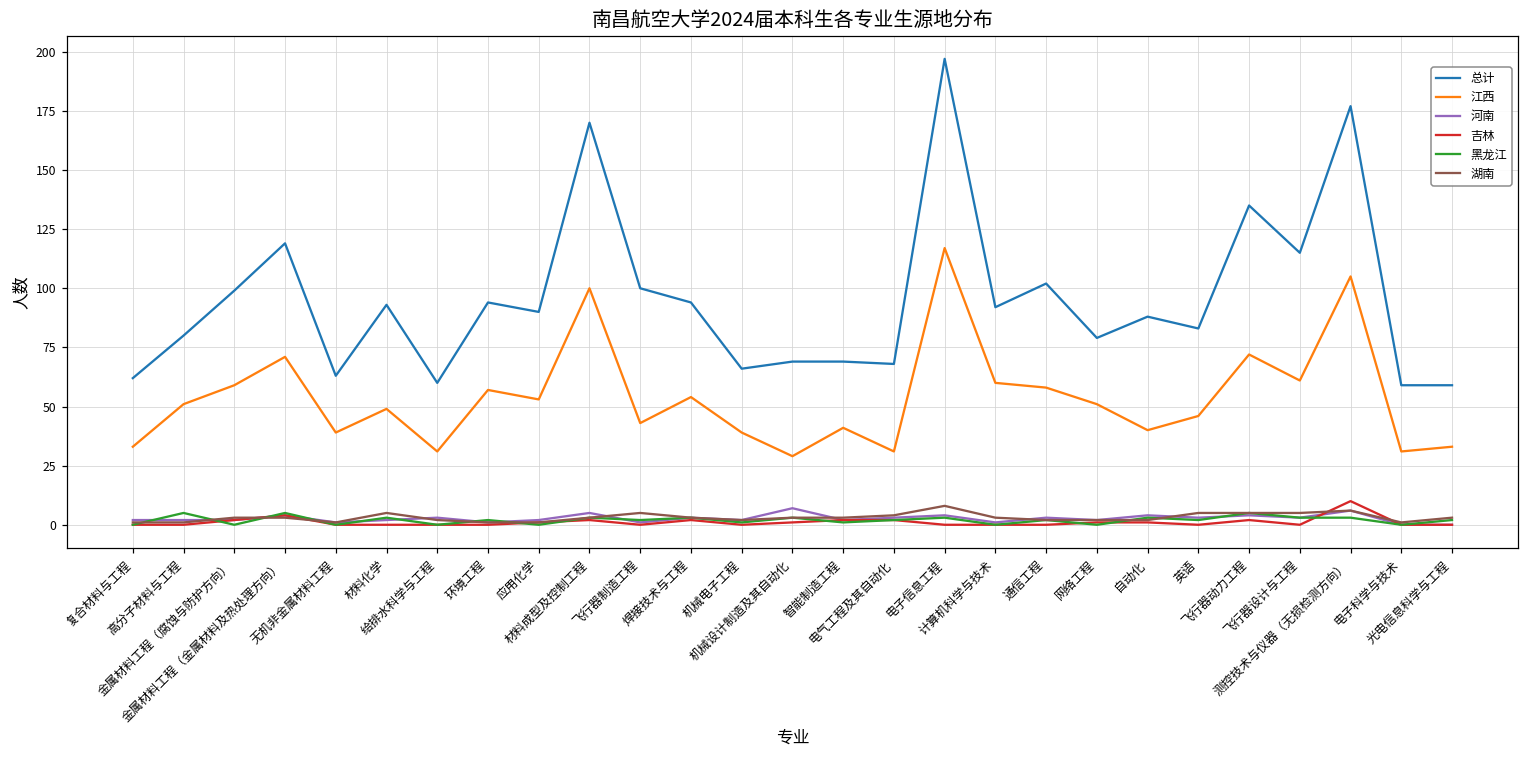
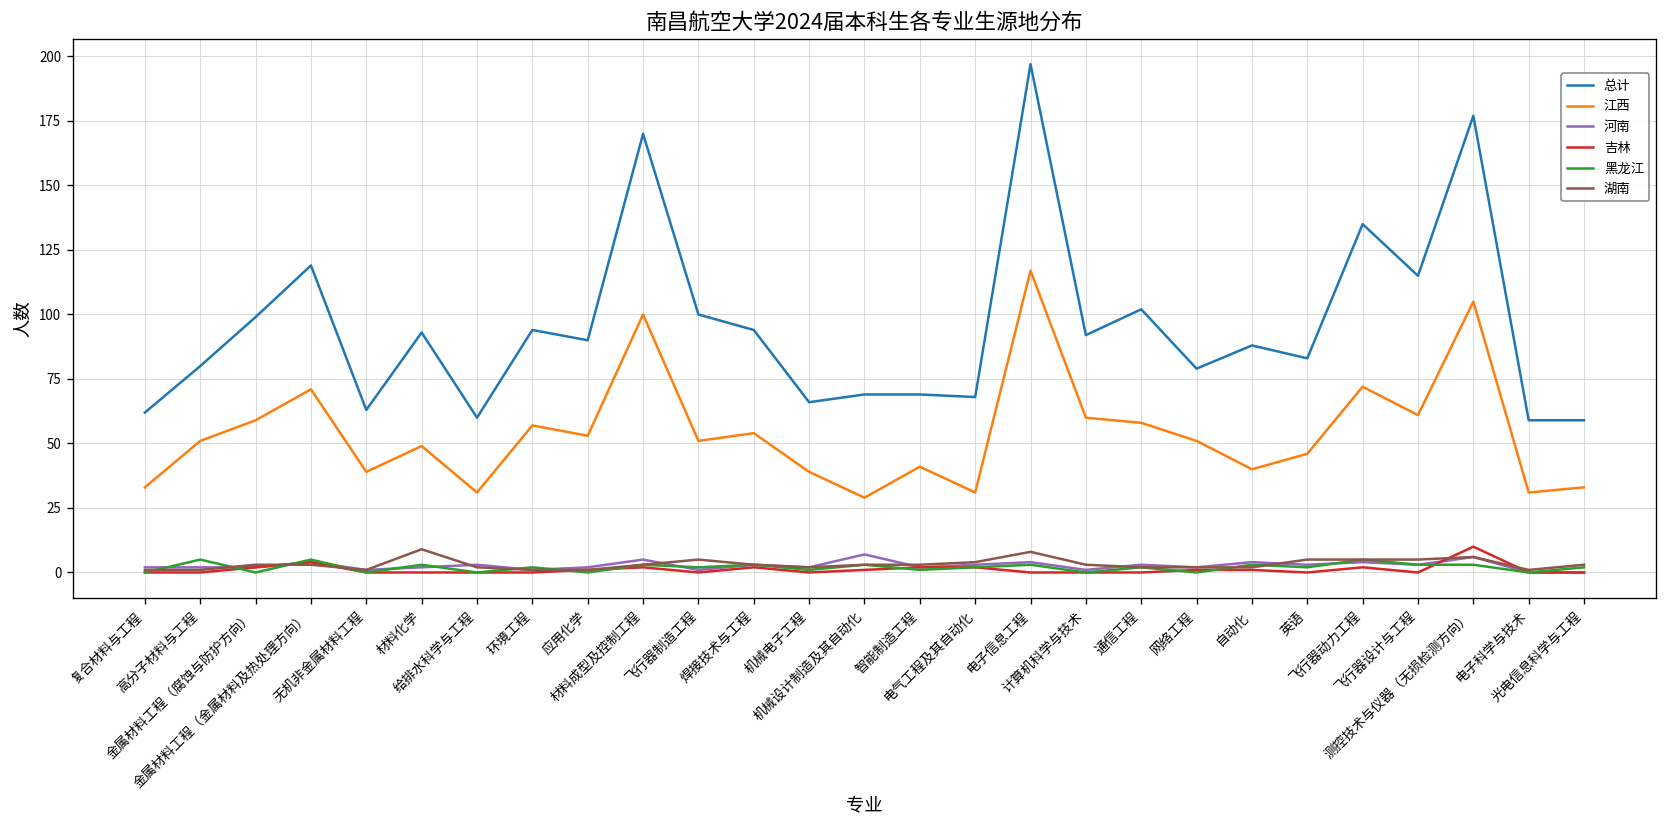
湖南, 材料化学: 5 -> 9
江西, 飞行器制造工程: 43 -> 51
